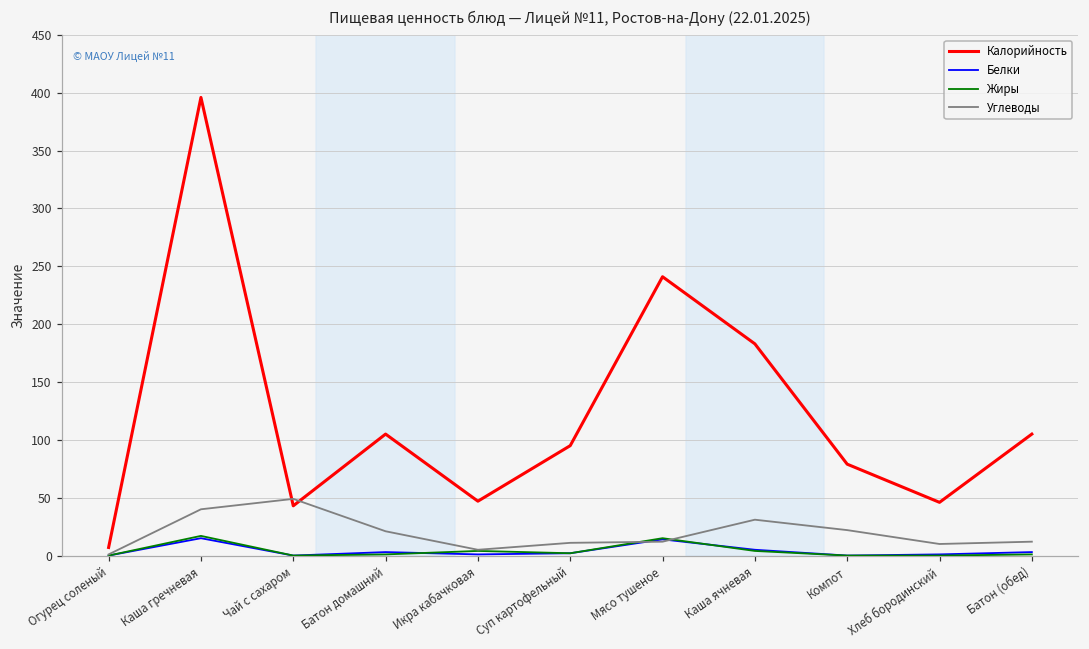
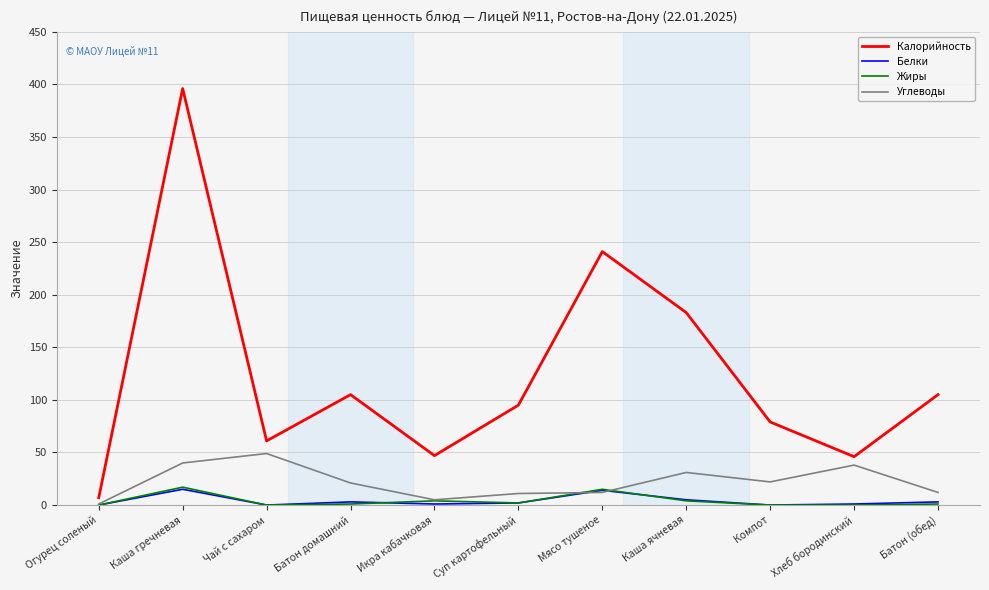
Калорийность, Чай с сахаром: 43 -> 61
Углеводы, Хлеб бородинский: 10 -> 38
